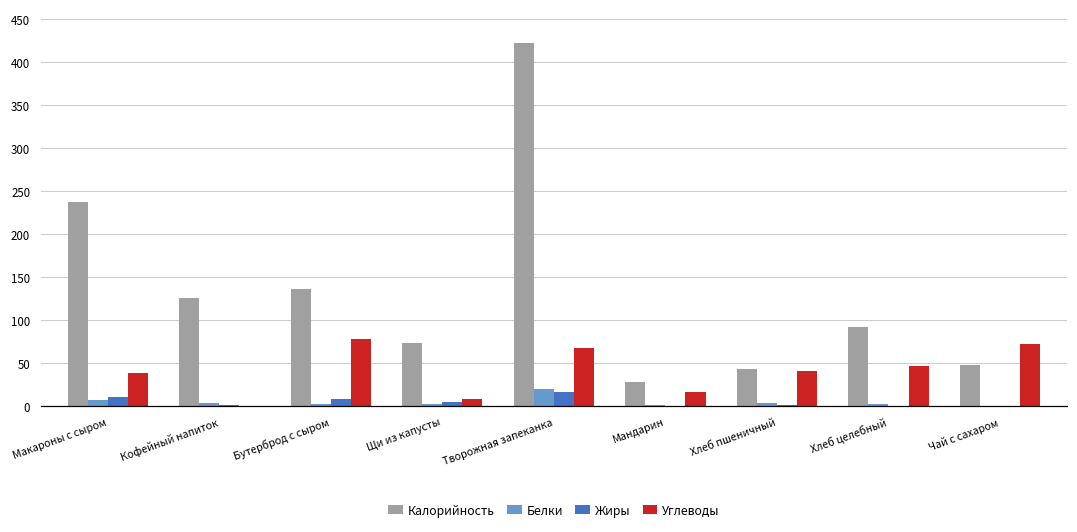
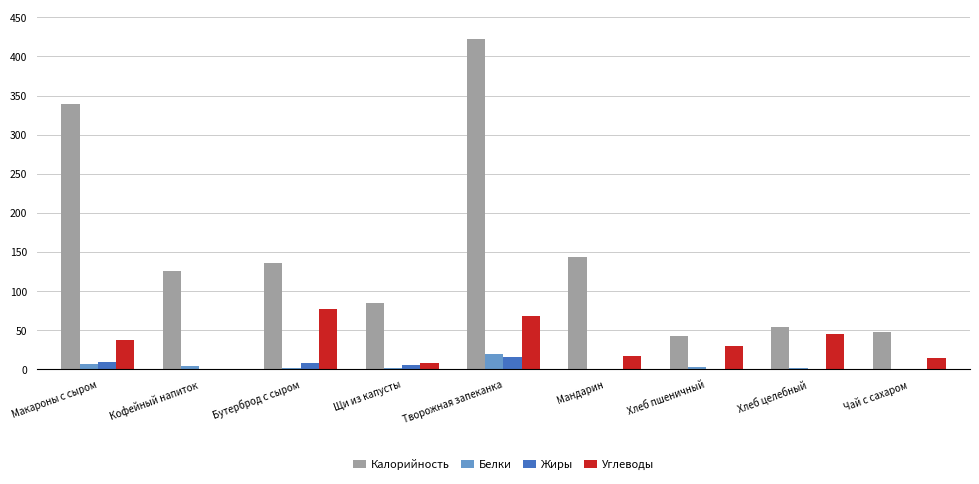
Калорийность, Макароны с сыром: 240 -> 340
Калорийность, Щи из капусты: 70 -> 80
Калорийность, Мандарин: 30 -> 140
Углеводы, Хлеб пшеничный: 40 -> 30
Калорийность, Хлеб целебный: 90 -> 50
Углеводы, Чай с сахаром: 70 -> 20
